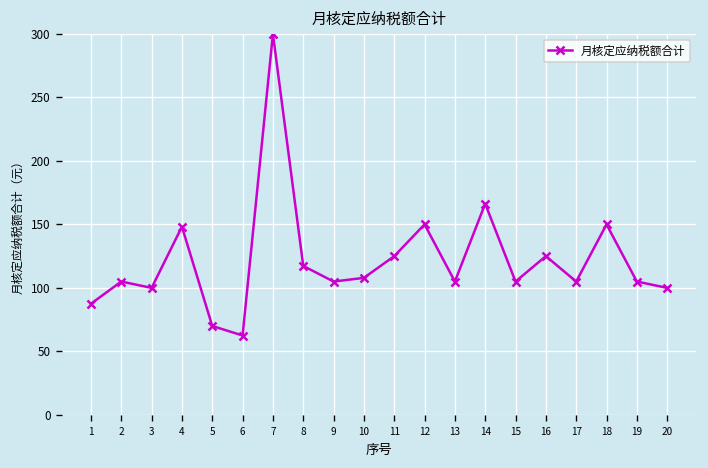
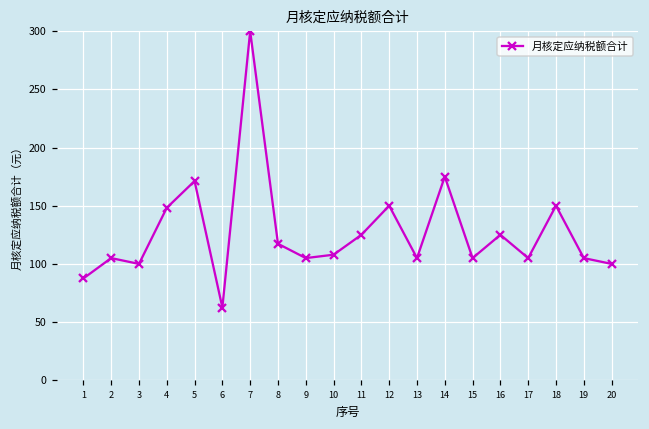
5: 70 -> 171
14: 166 -> 175
